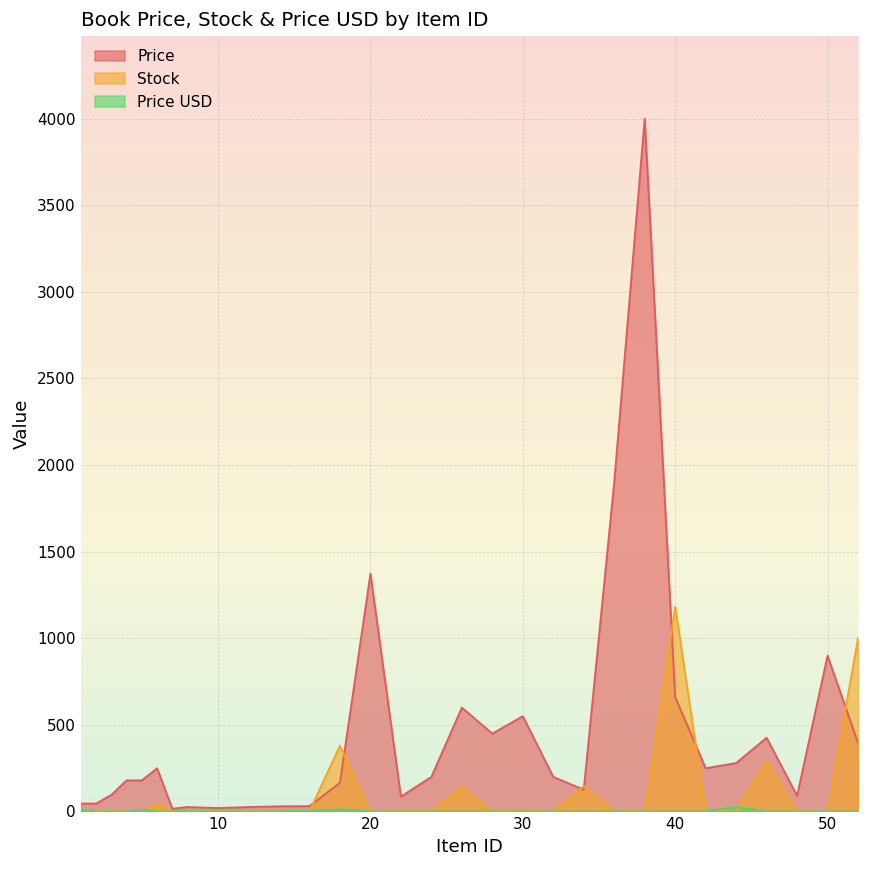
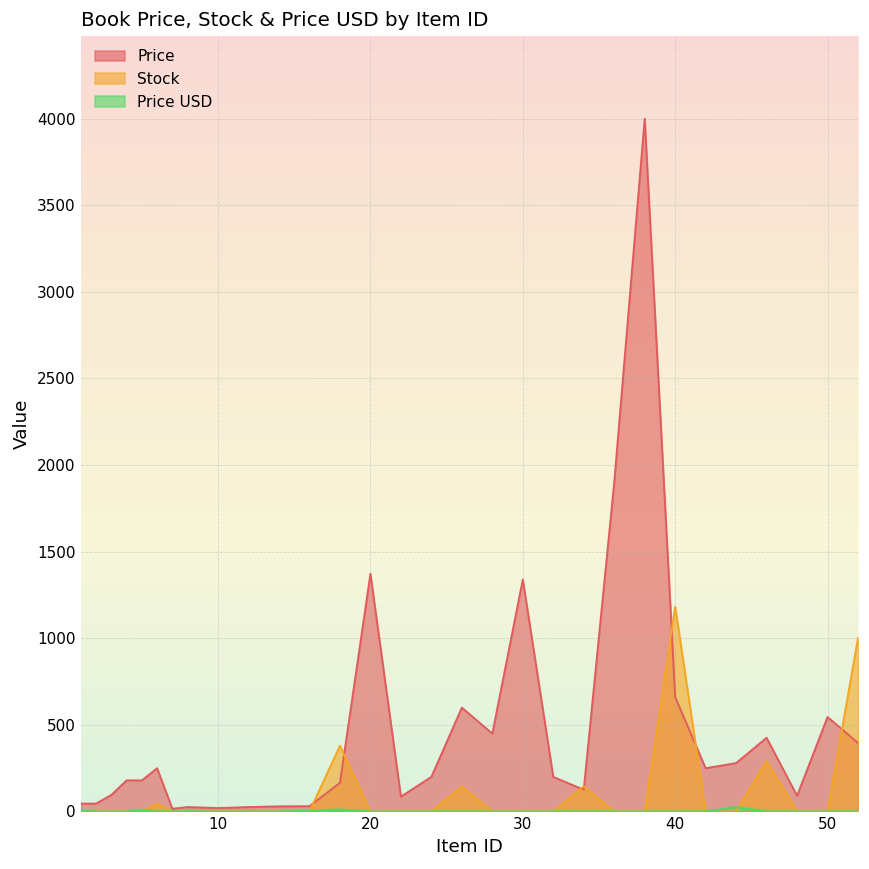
Price, 30: 550 -> 1340
Price, 50: 900 -> 550
